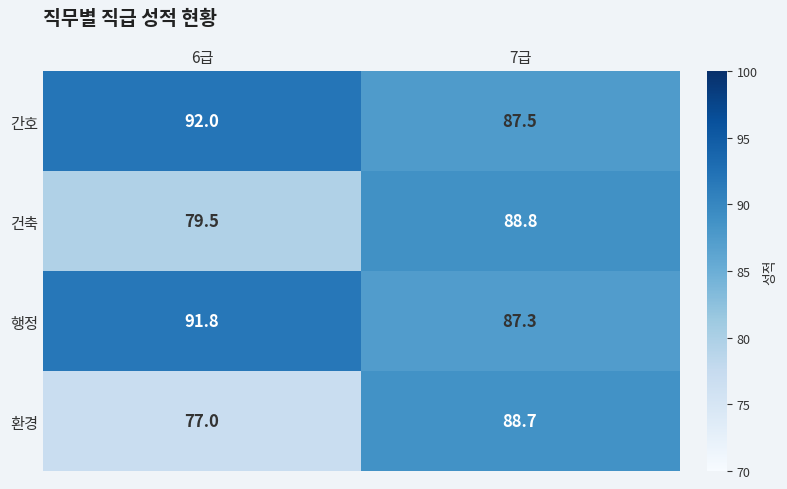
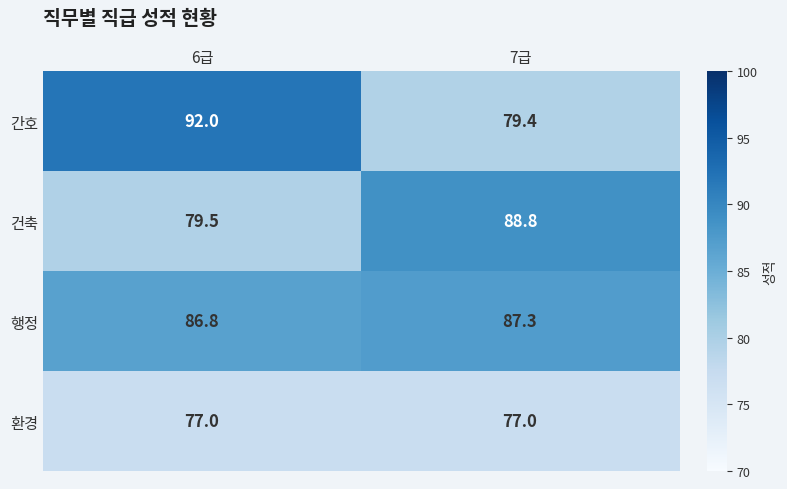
간호, 7급: 87.5 -> 79.4
행정, 6급: 91.8 -> 86.8
환경, 7급: 88.7 -> 77.0
